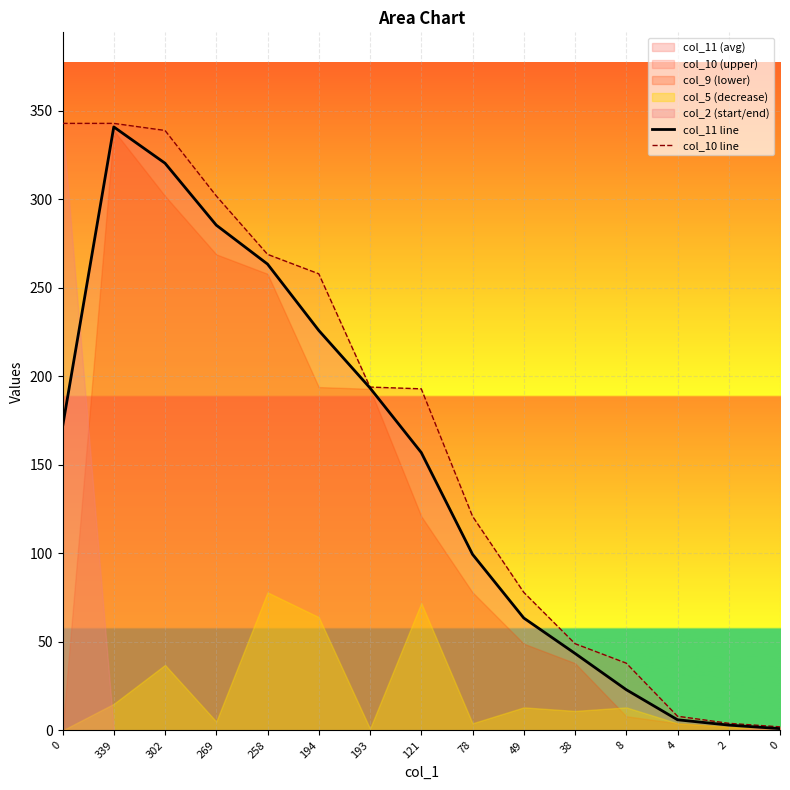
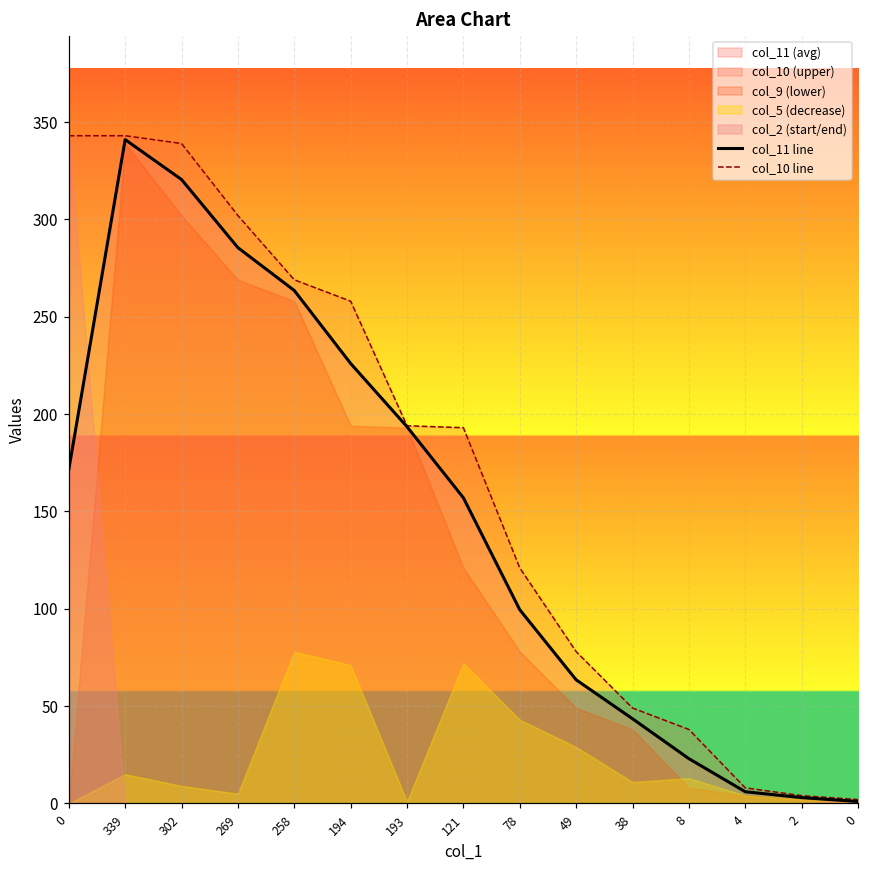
col_5 (decrease), 302: 37 -> 9
col_5 (decrease), 194: 64 -> 71
col_5 (decrease), 78: 4 -> 43
col_5 (decrease), 49: 13 -> 29
